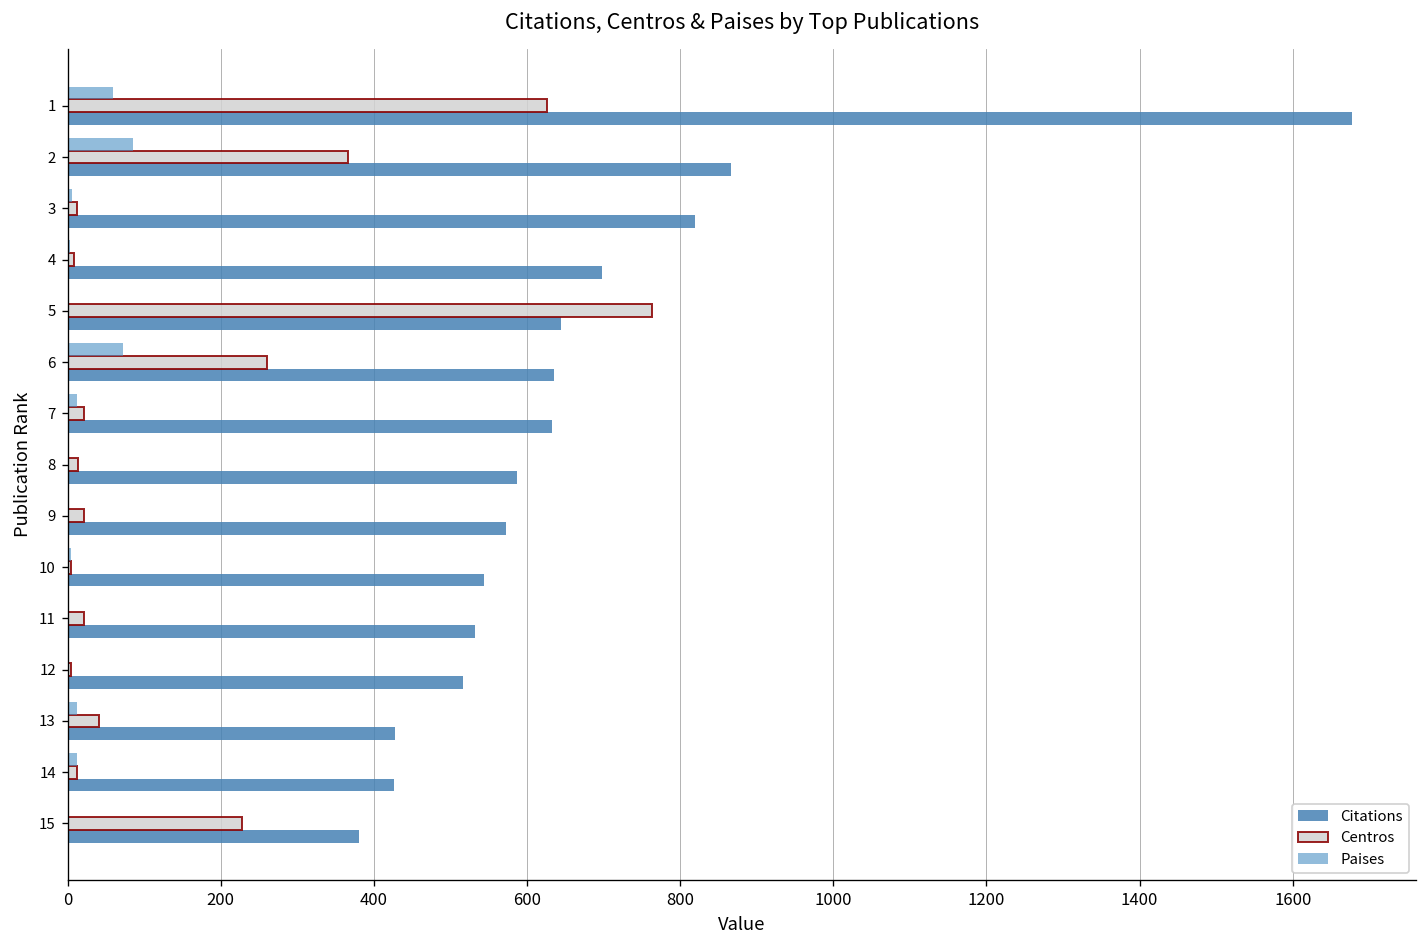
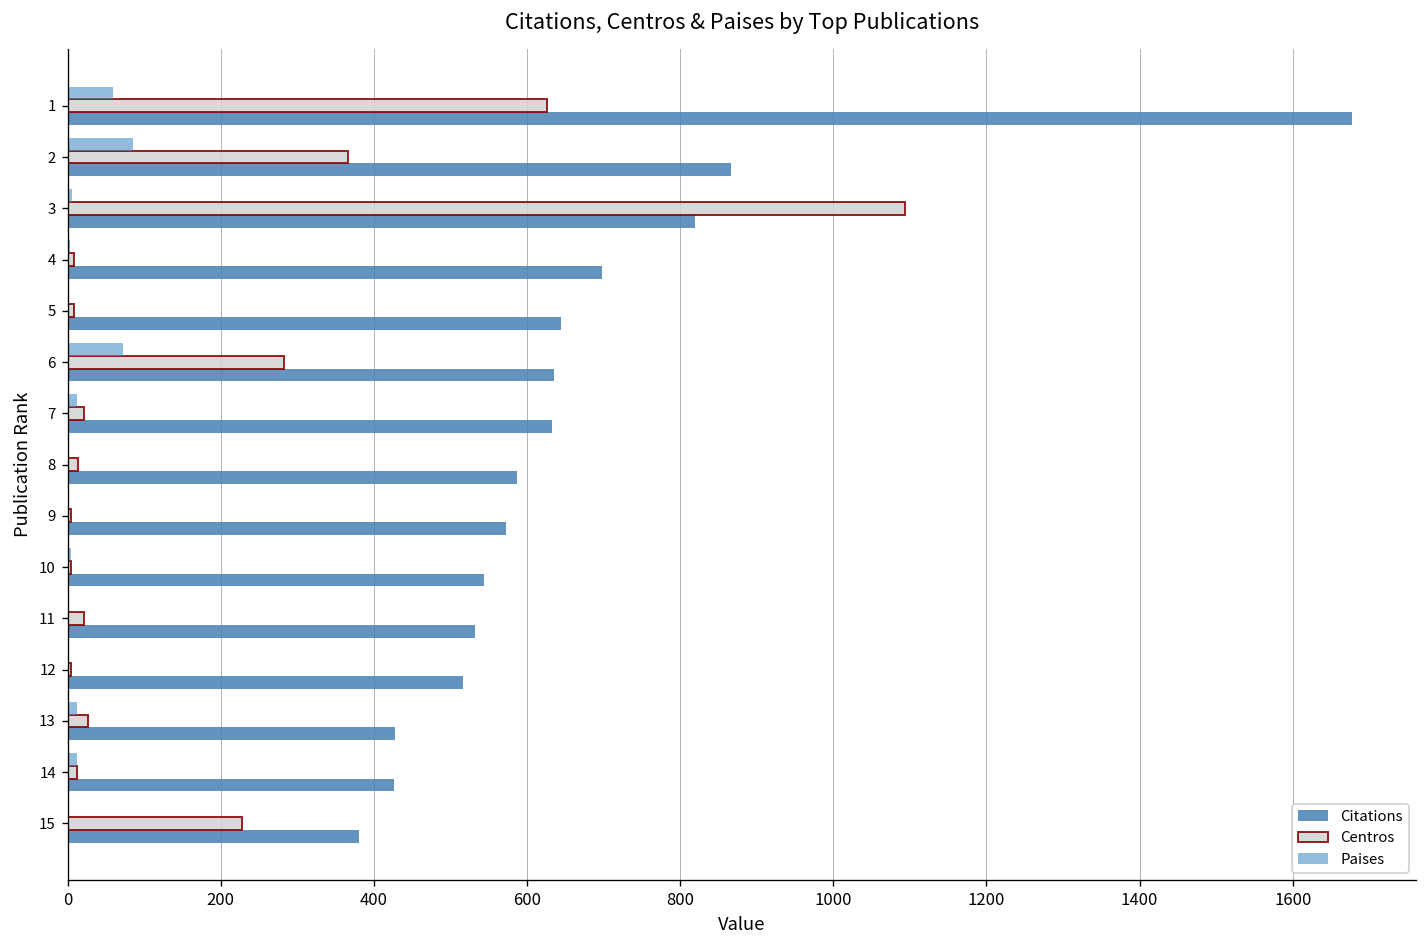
Centros, 3: 10 -> 1090
Centros, 5: 760 -> 10
Centros, 6: 260 -> 280
Centros, 9: 20 -> 10
Centros, 13: 40 -> 30
